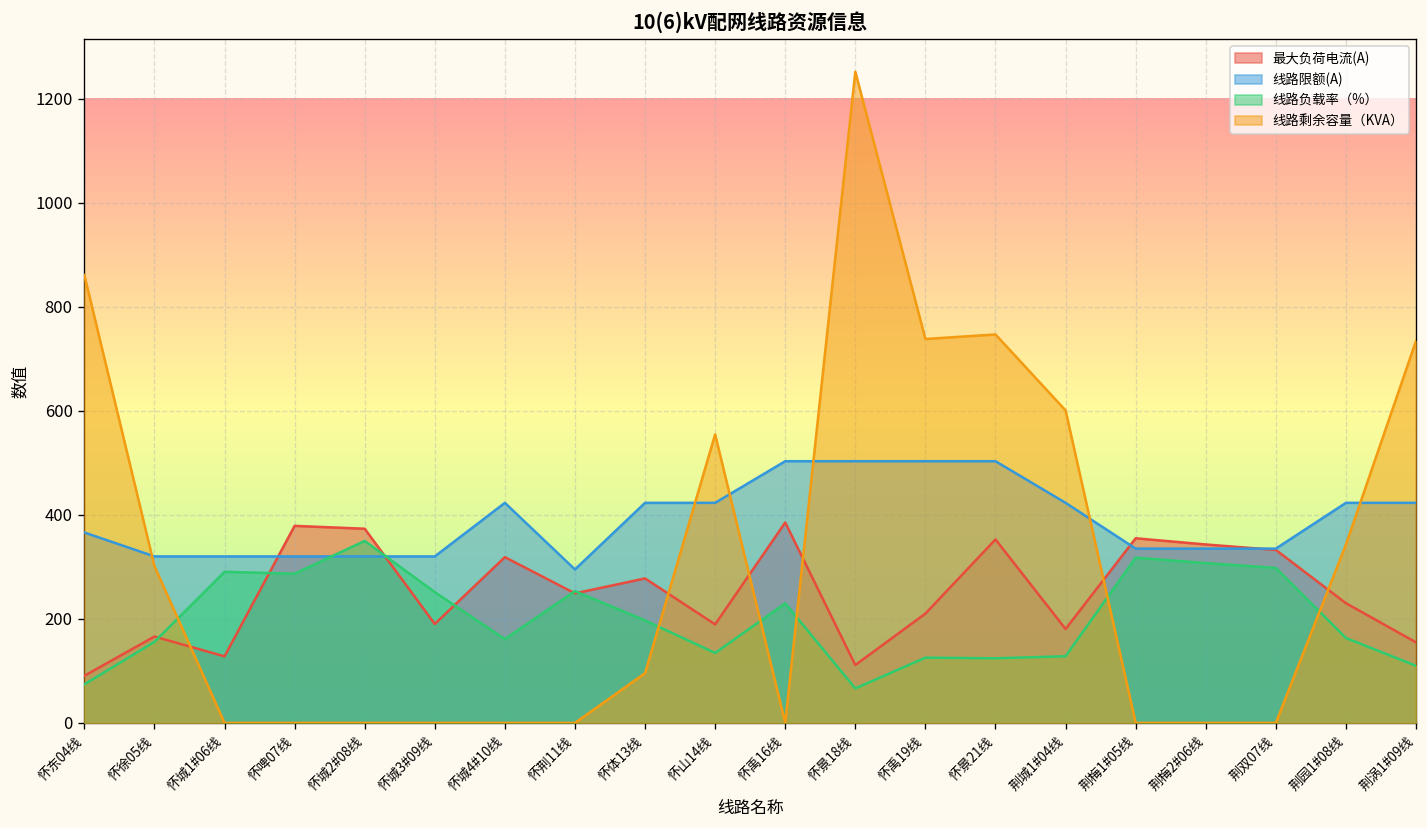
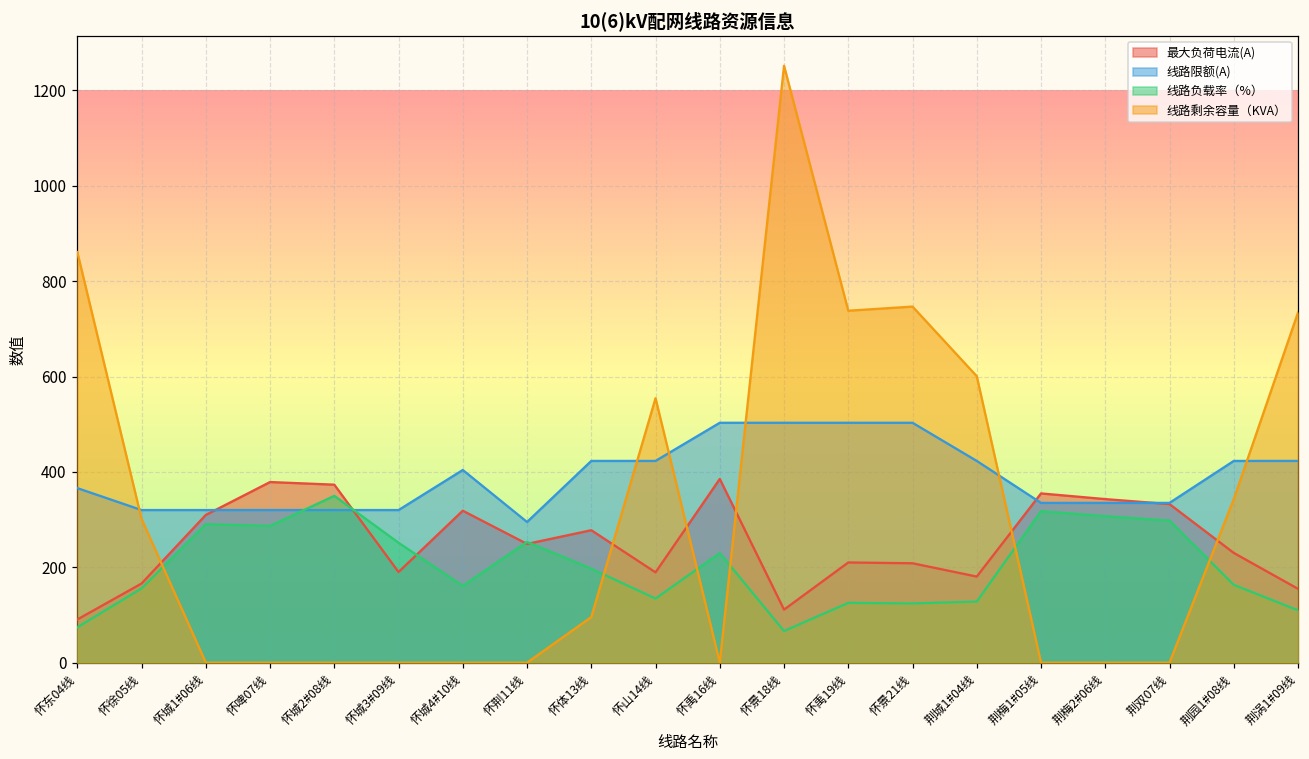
最大负荷电流(A), 怀城1#06线: 130 -> 310
线路限额(A), 怀城4#10线: 420 -> 400
最大负荷电流(A), 怀景21线: 350 -> 210
